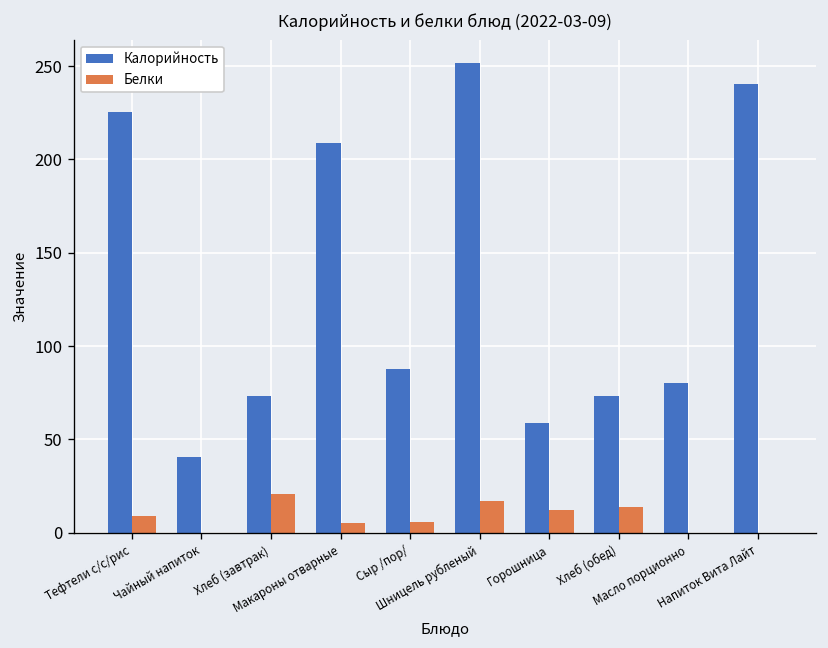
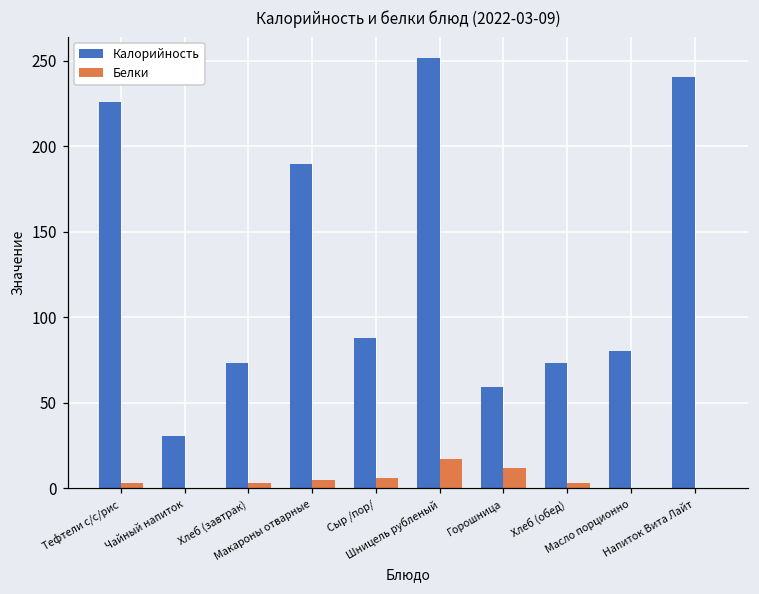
Белки, Тефтели с/с/рис: 9 -> 3
Калорийность, Чайный напиток: 41 -> 30
Белки, Хлеб (завтрак): 21 -> 3
Калорийность, Макароны отварные: 209 -> 190
Белки, Хлеб (обед): 14 -> 3
